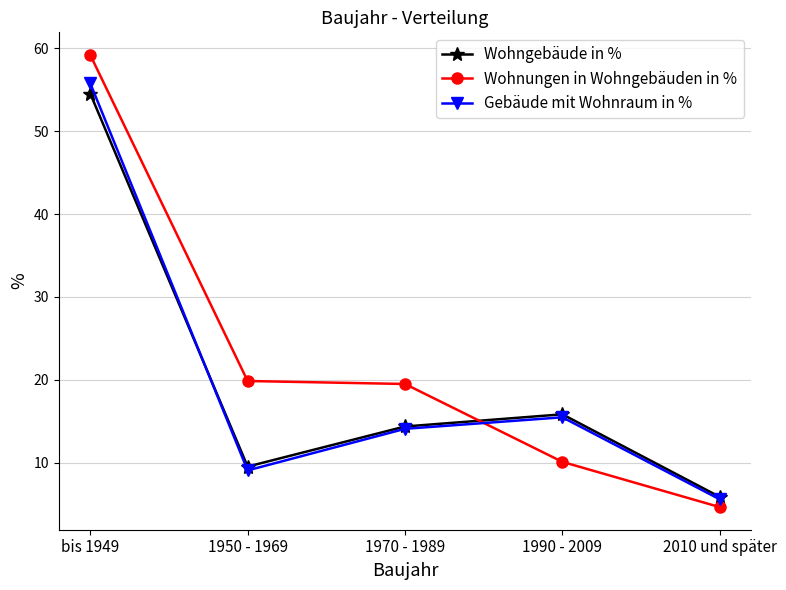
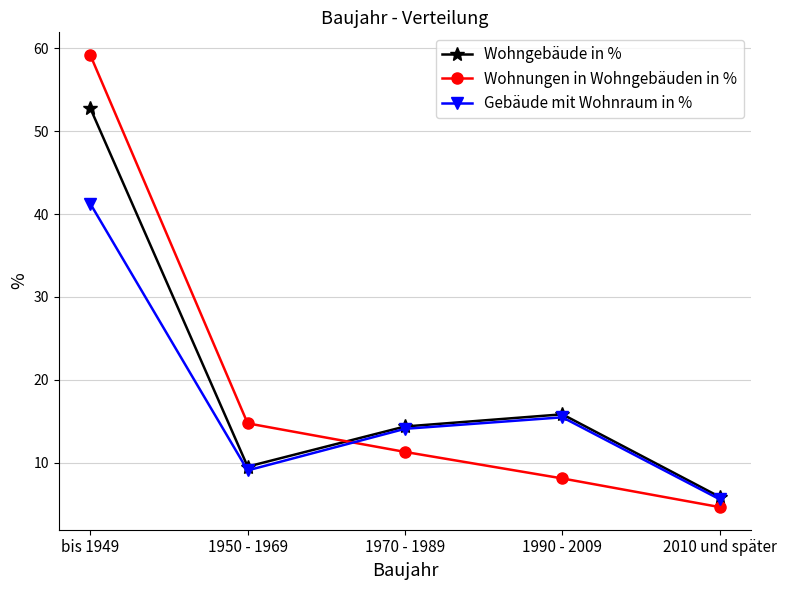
Wohngebäude in %, bis 1949: 55 -> 53
Gebäude mit Wohnraum in %, bis 1949: 56 -> 41
Wohnungen in Wohngebäuden in %, 1950 - 1969: 20 -> 15
Wohnungen in Wohngebäuden in %, 1970 - 1989: 20 -> 11
Wohnungen in Wohngebäuden in %, 1990 - 2009: 10 -> 8
